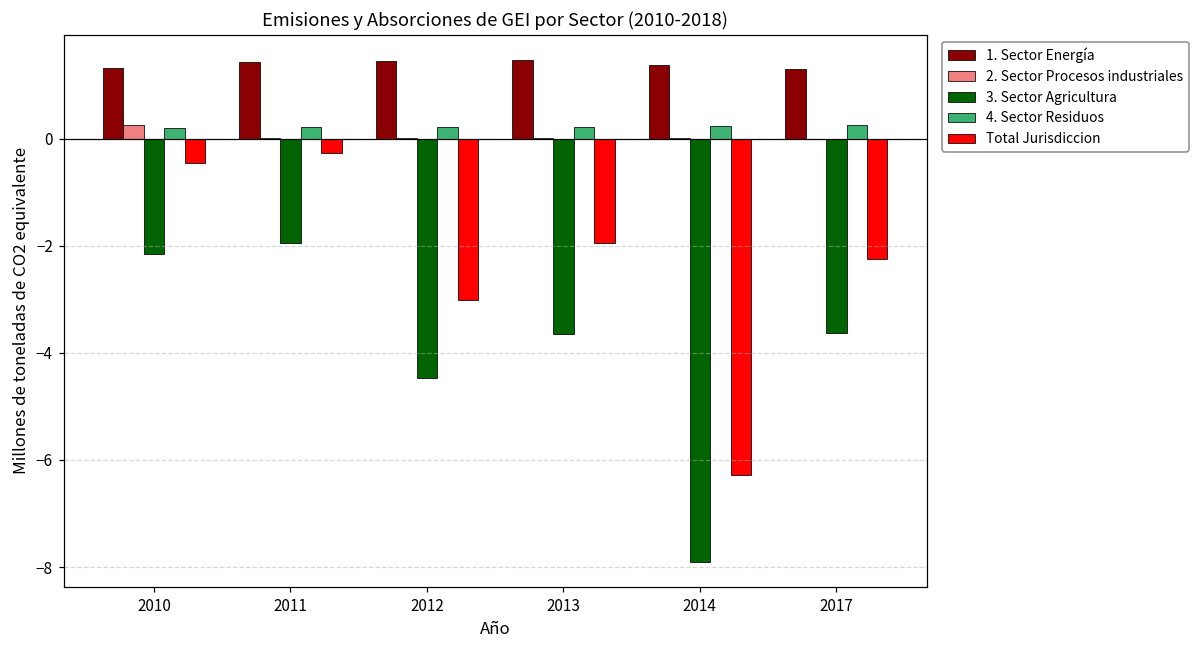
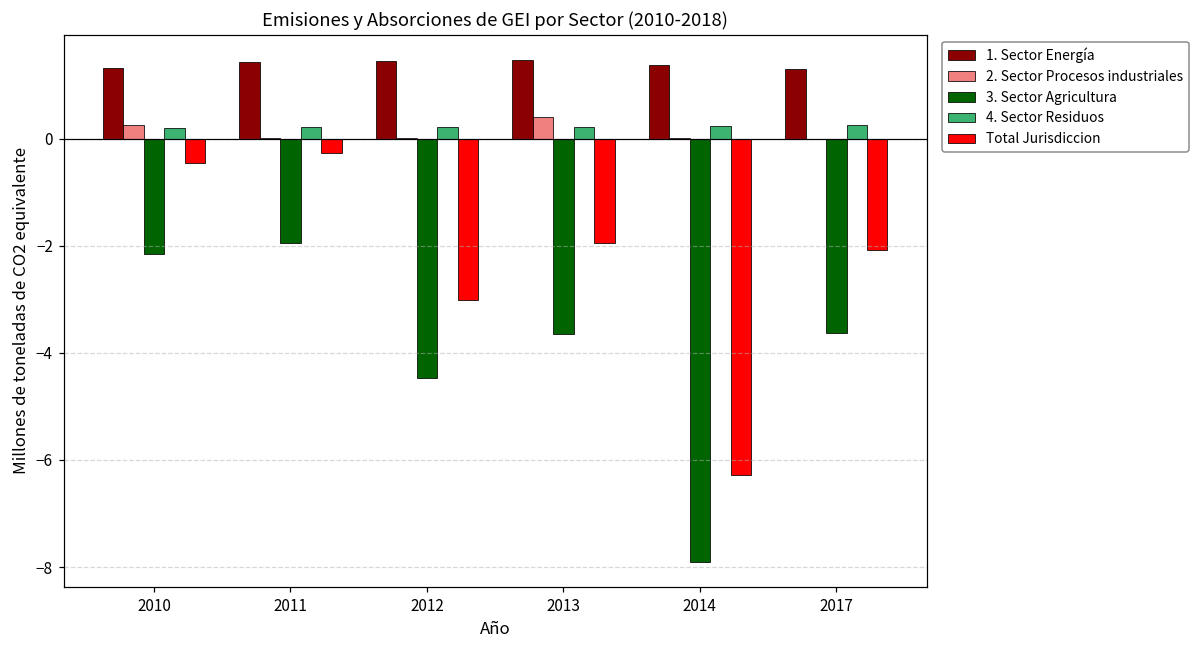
2. Sector Procesos industriales, 2013: 0.0 -> 0.4
Total Jurisdiccion, 2017: -2.3 -> -2.1
